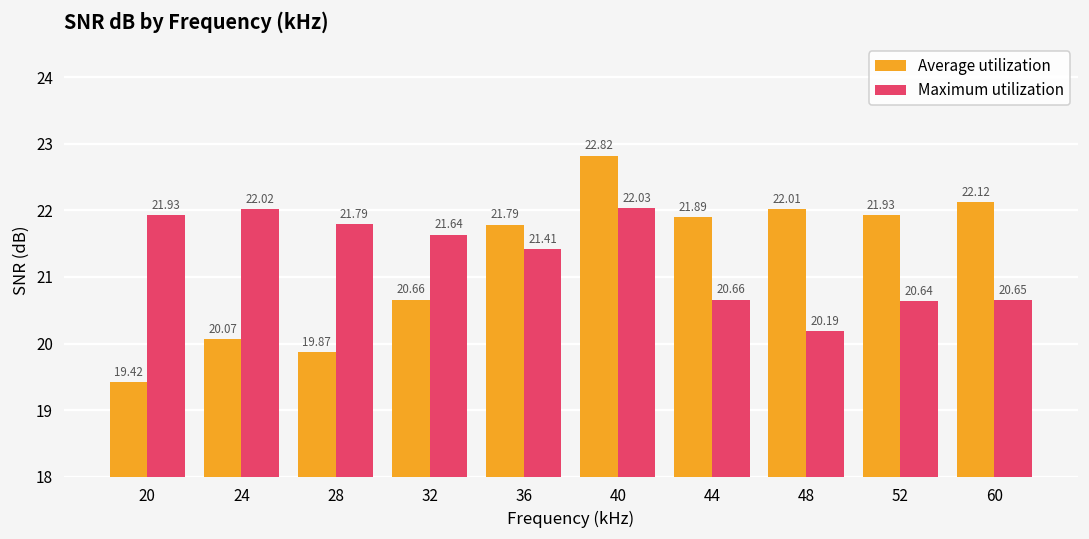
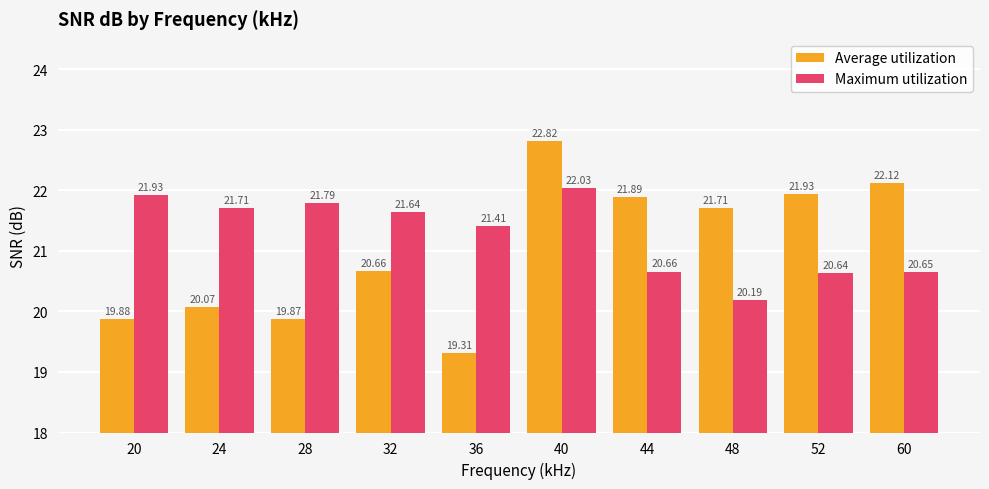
Average utilization, 20: 19.42 -> 19.88
Maximum utilization, 24: 22.02 -> 21.71
Average utilization, 36: 21.79 -> 19.31
Average utilization, 48: 22.01 -> 21.71
